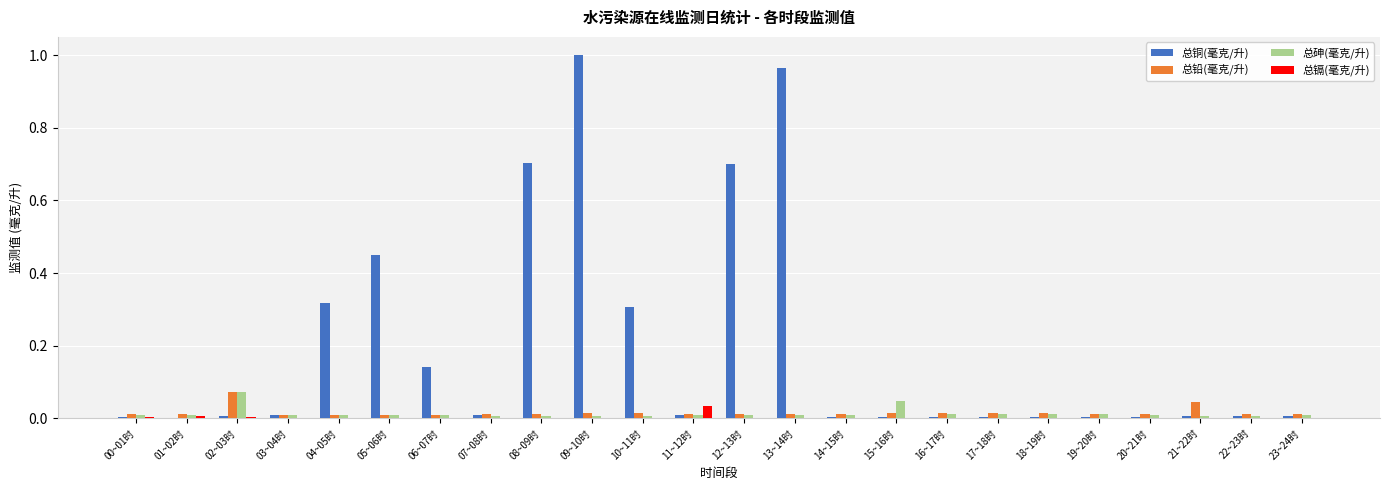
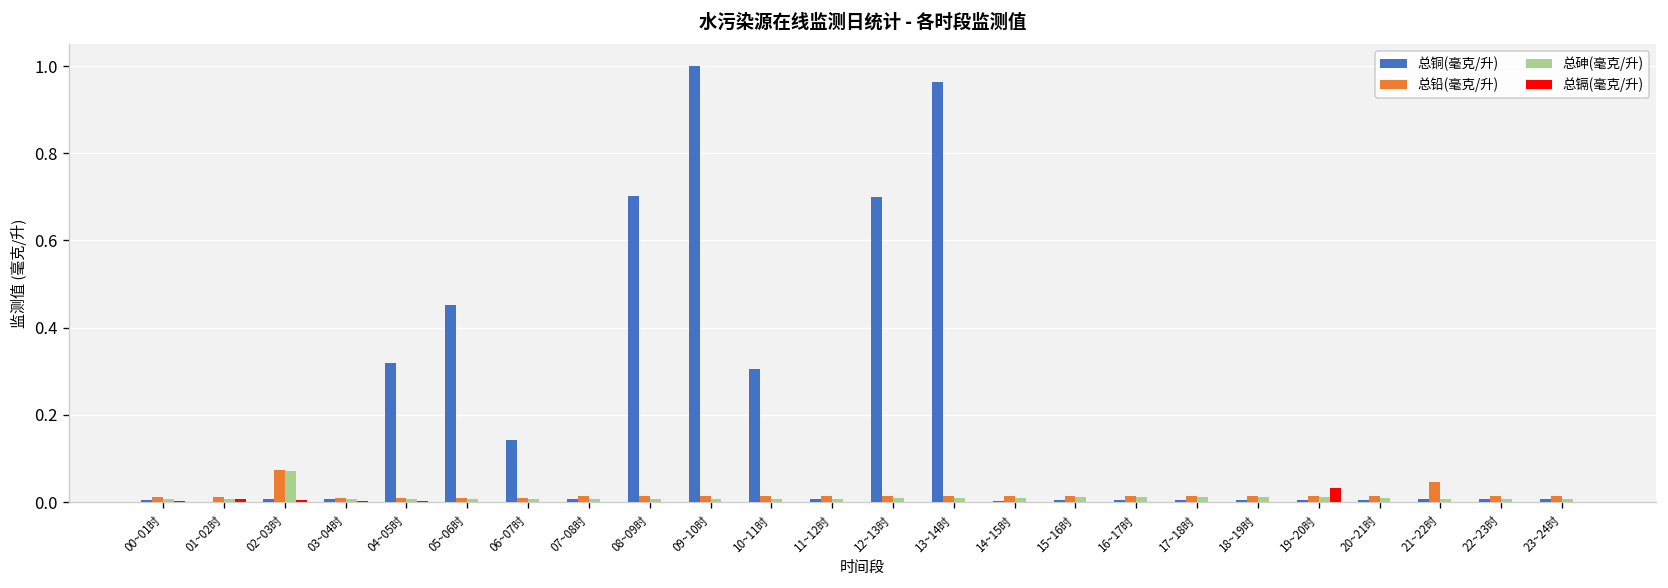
总镉(毫克/升), 11~12时: 0.03 -> 0.00
总砷(毫克/升), 15~16时: 0.05 -> 0.01
总镉(毫克/升), 19~20时: 0.00 -> 0.03
